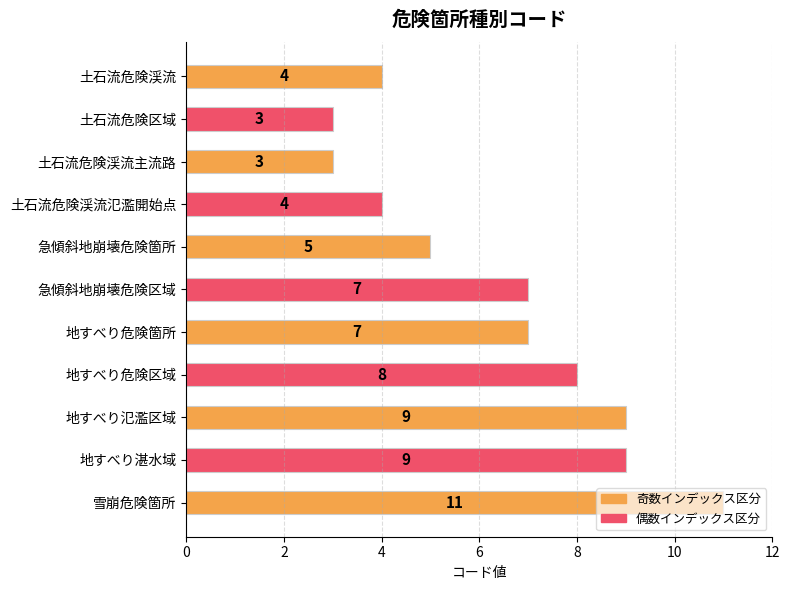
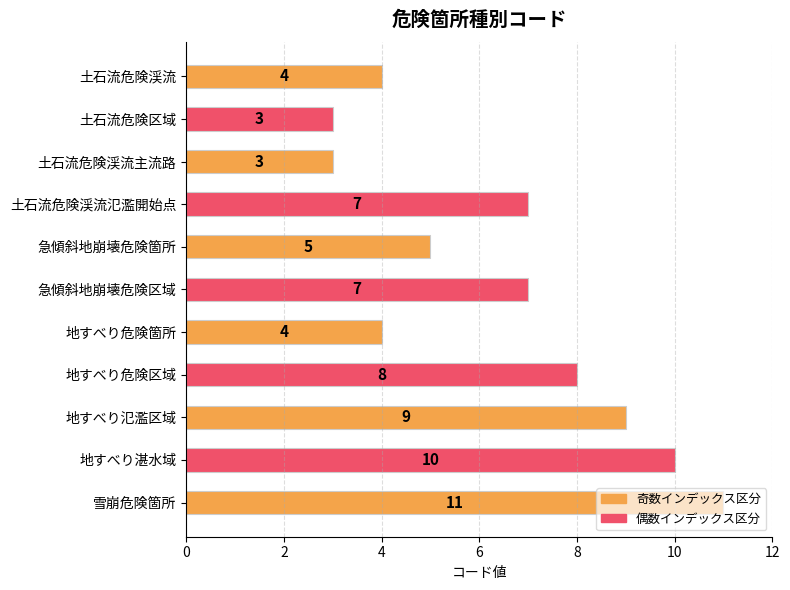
土石流危険渓流氾濫開始点: 4 -> 7
地すべり危険箇所: 7 -> 4
地すべり湛水域: 9 -> 10
